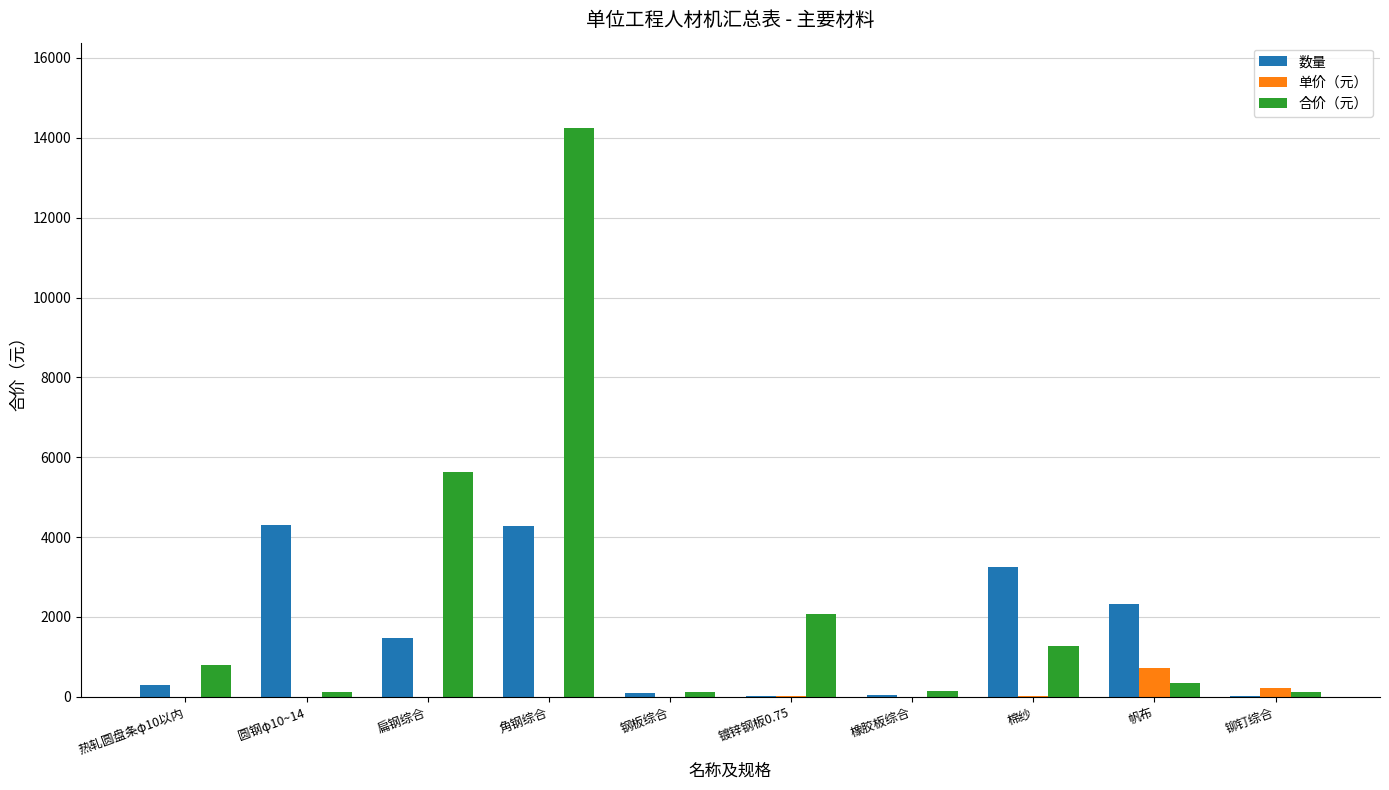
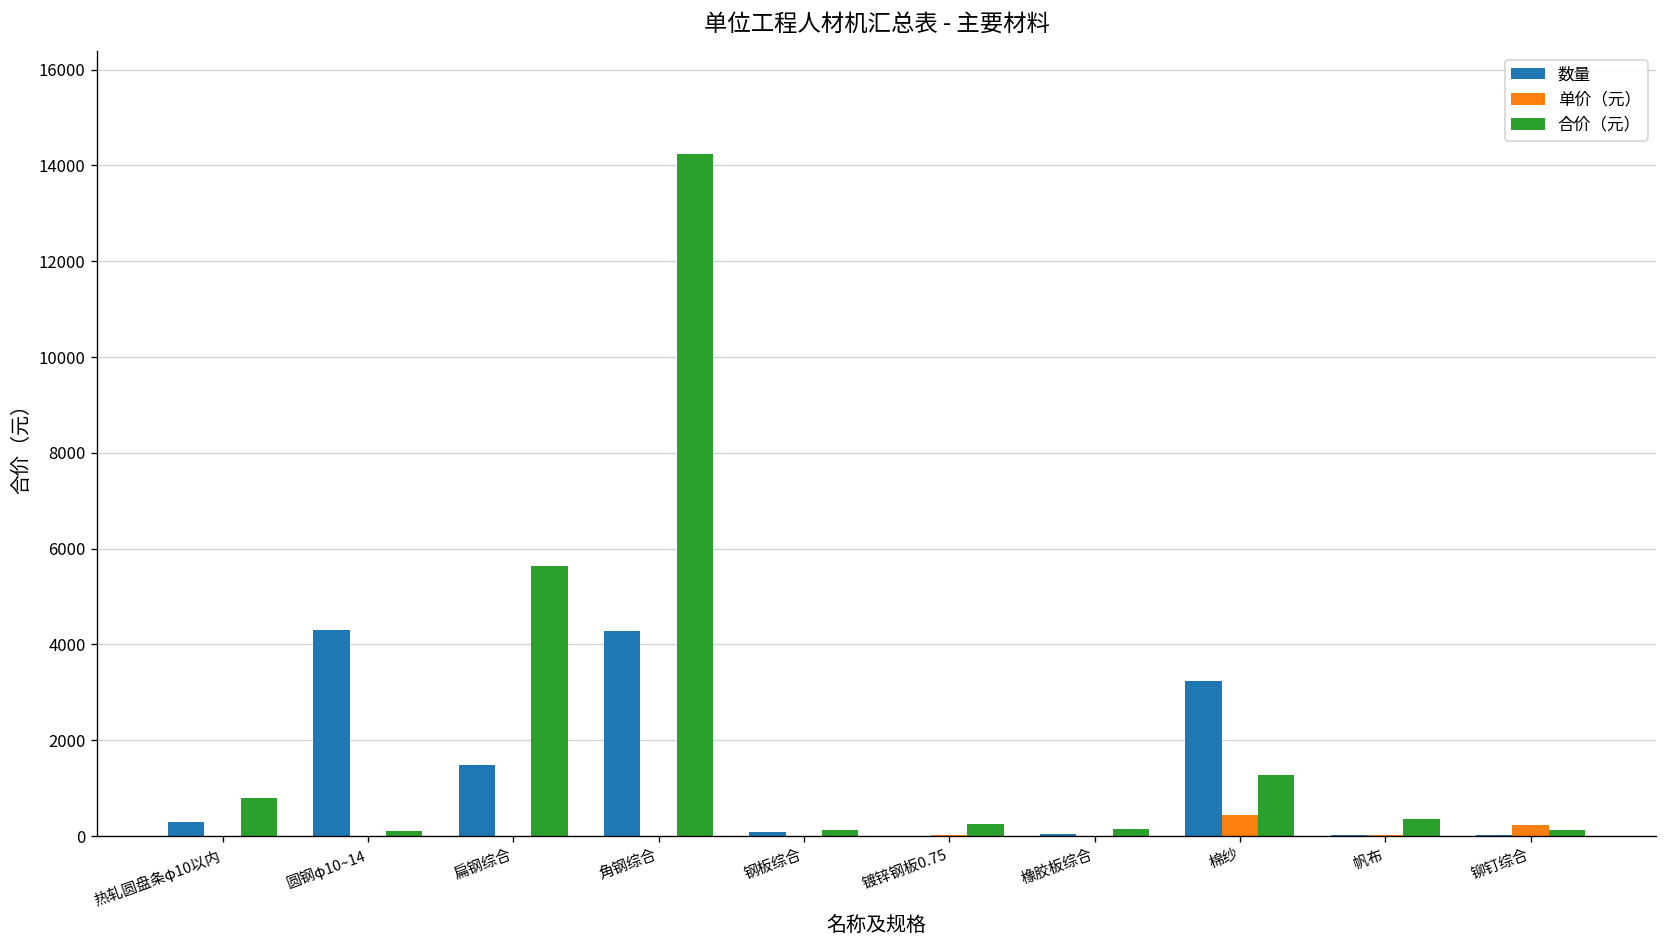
合价（元）, 镀锌钢板0.75: 2100 -> 200
单价（元）, 棉纱: 0 -> 400
数量, 帆布: 2300 -> 0
单价（元）, 帆布: 700 -> 0
